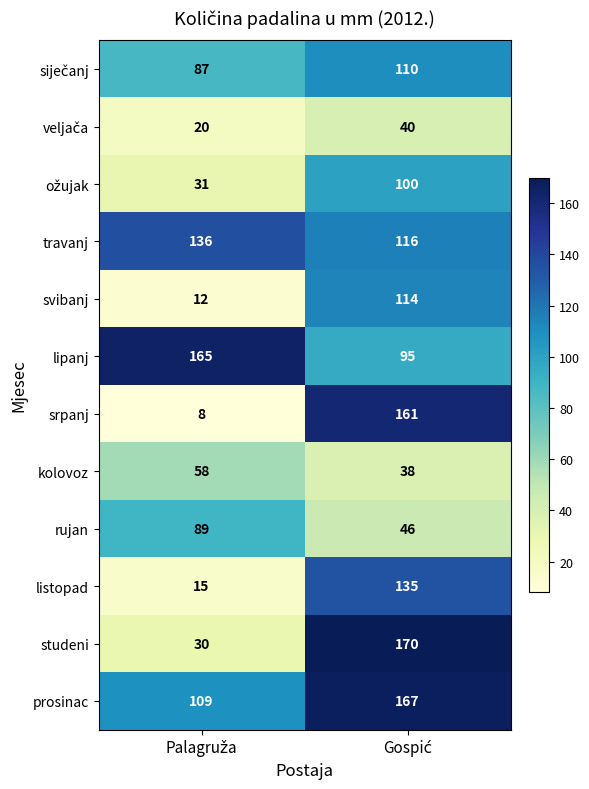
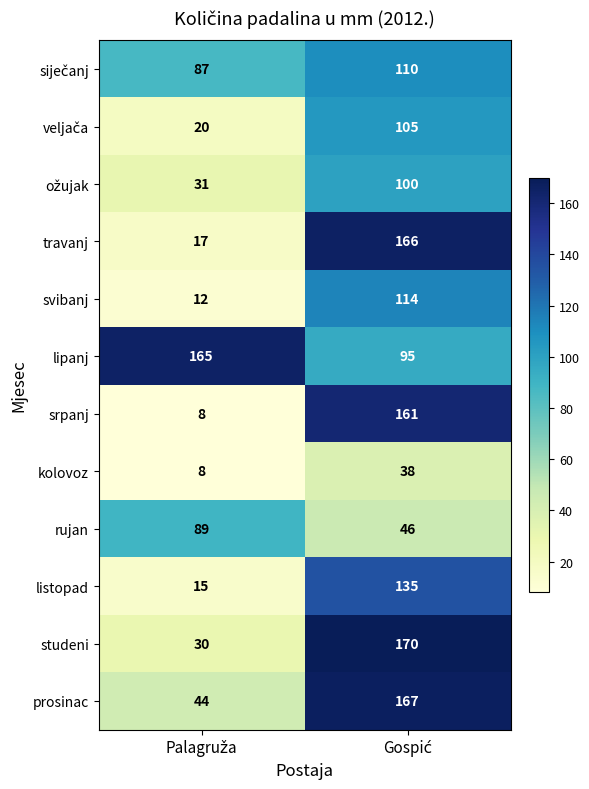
veljača, Gospić: 40 -> 105
travanj, Palagruža: 136 -> 17
travanj, Gospić: 116 -> 166
kolovoz, Palagruža: 58 -> 8
prosinac, Palagruža: 109 -> 44
